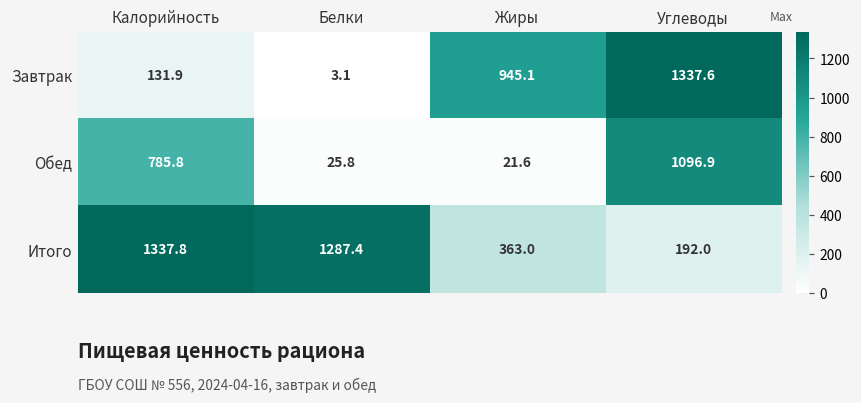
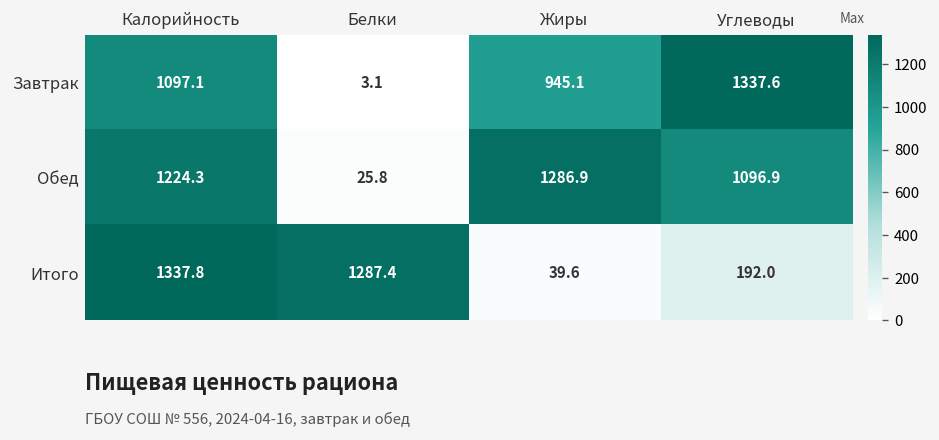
Завтрак, Калорийность: 131.9 -> 1097.1
Обед, Калорийность: 785.8 -> 1224.3
Обед, Жиры: 21.6 -> 1286.9
Итого, Жиры: 363.0 -> 39.6
